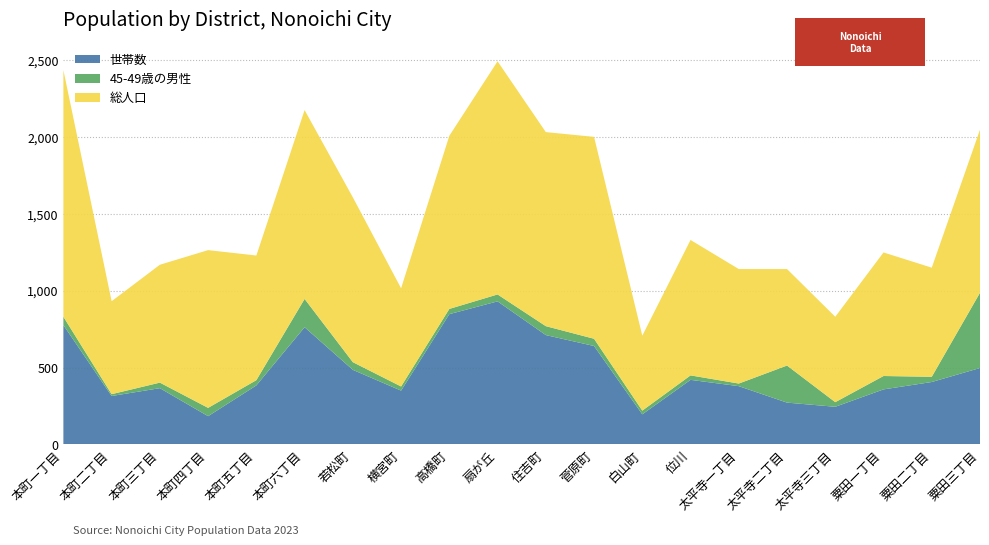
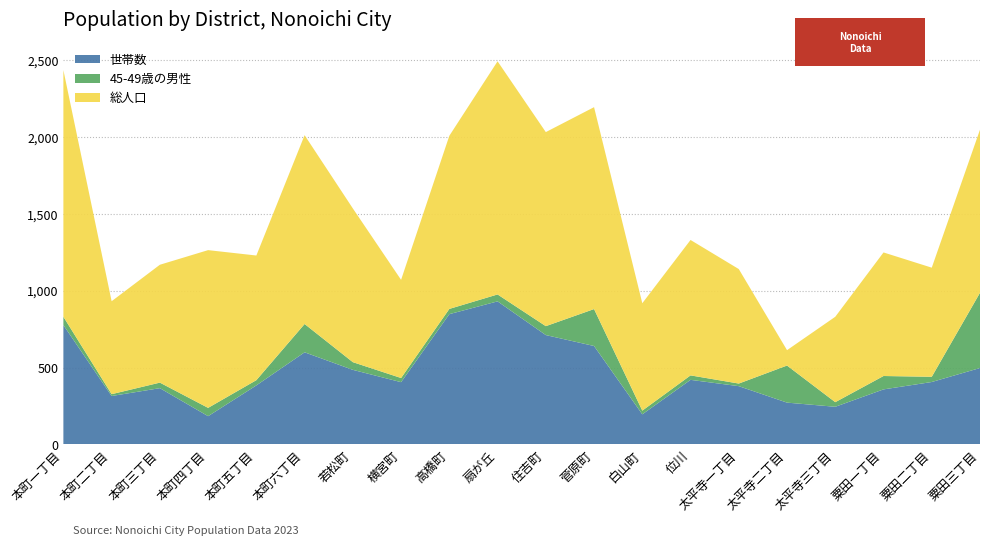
世帯数, 本町六丁目: 760 -> 600
総人口, 若松町: 1,070 -> 1,000
世帯数, 横宮町: 350 -> 410
45-49歳の男性, 菅原町: 50 -> 240
総人口, 白山町: 490 -> 700
総人口, 太平寺二丁目: 630 -> 100
